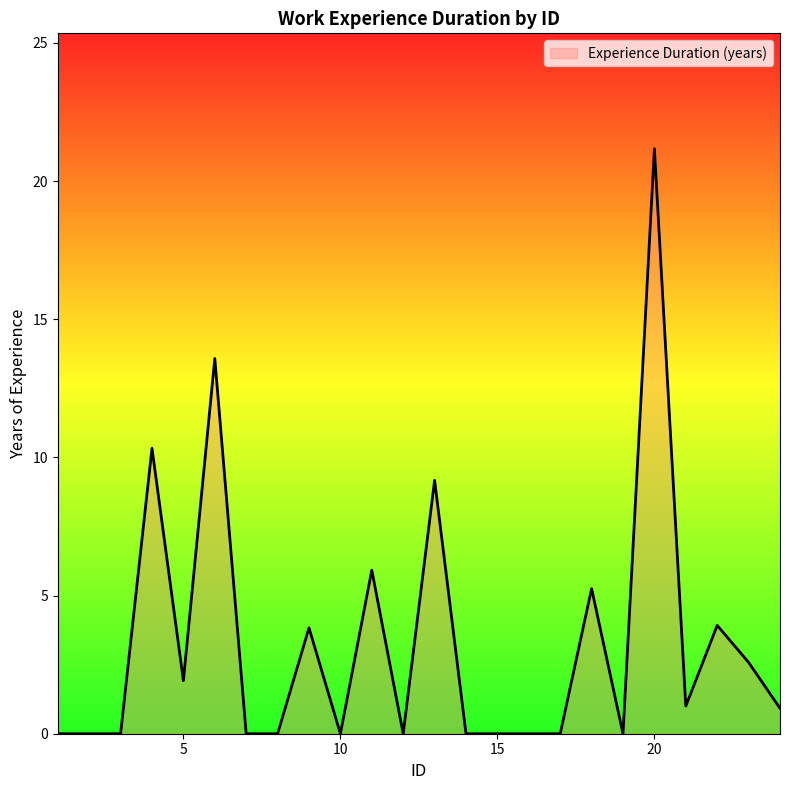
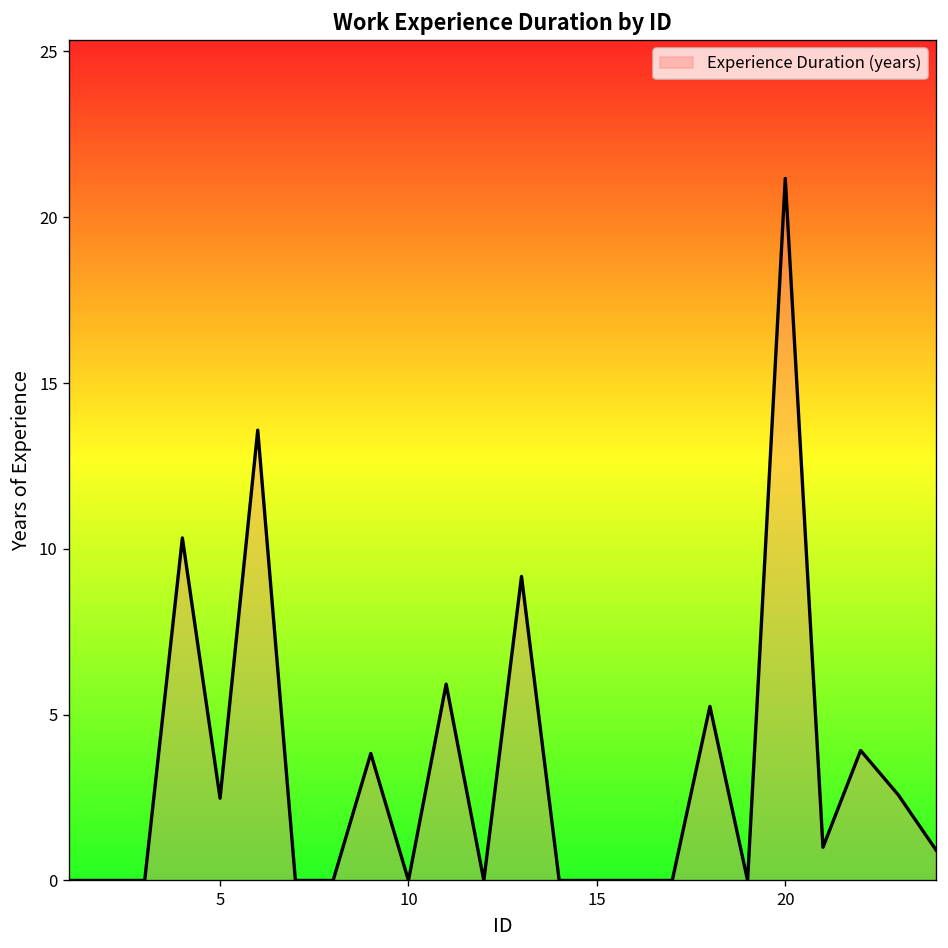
5: 1.9 -> 2.5
